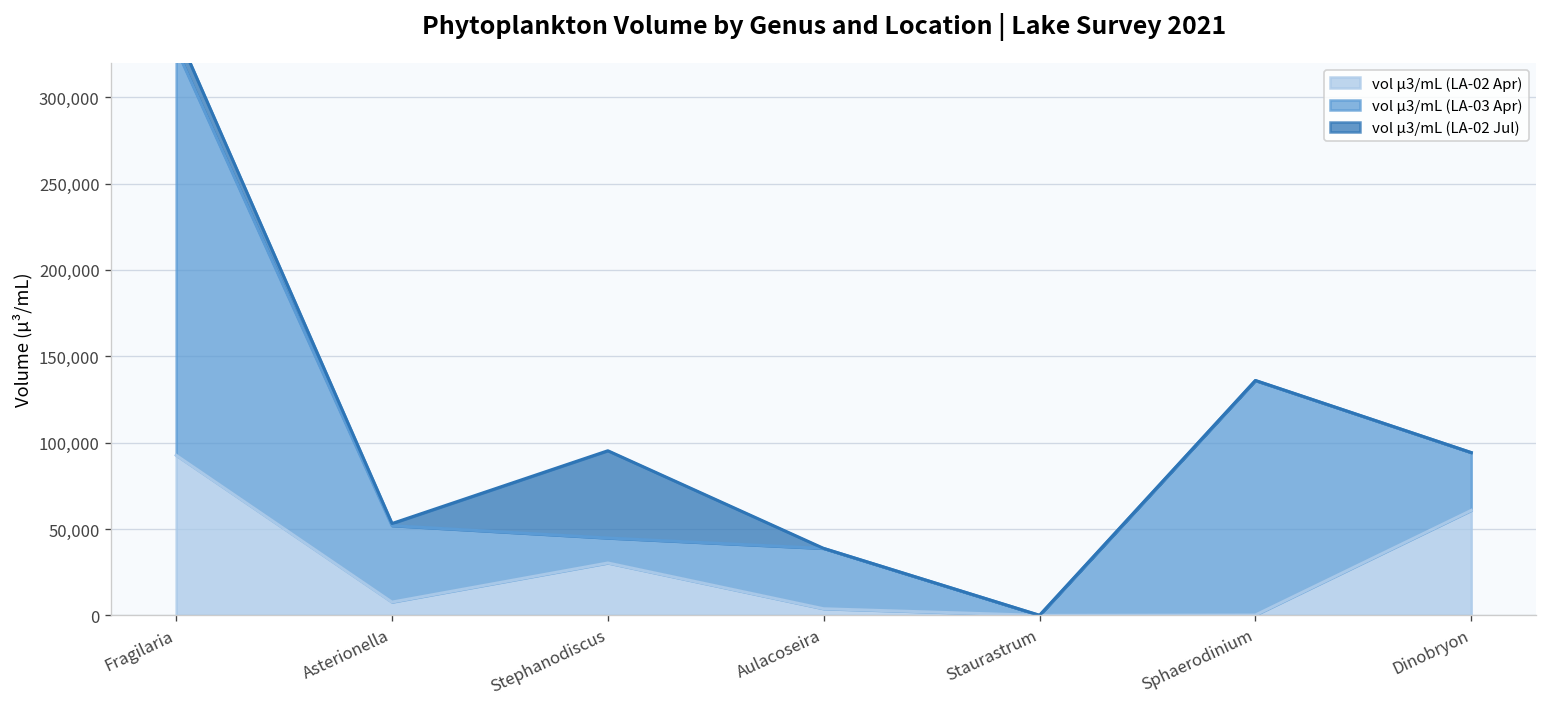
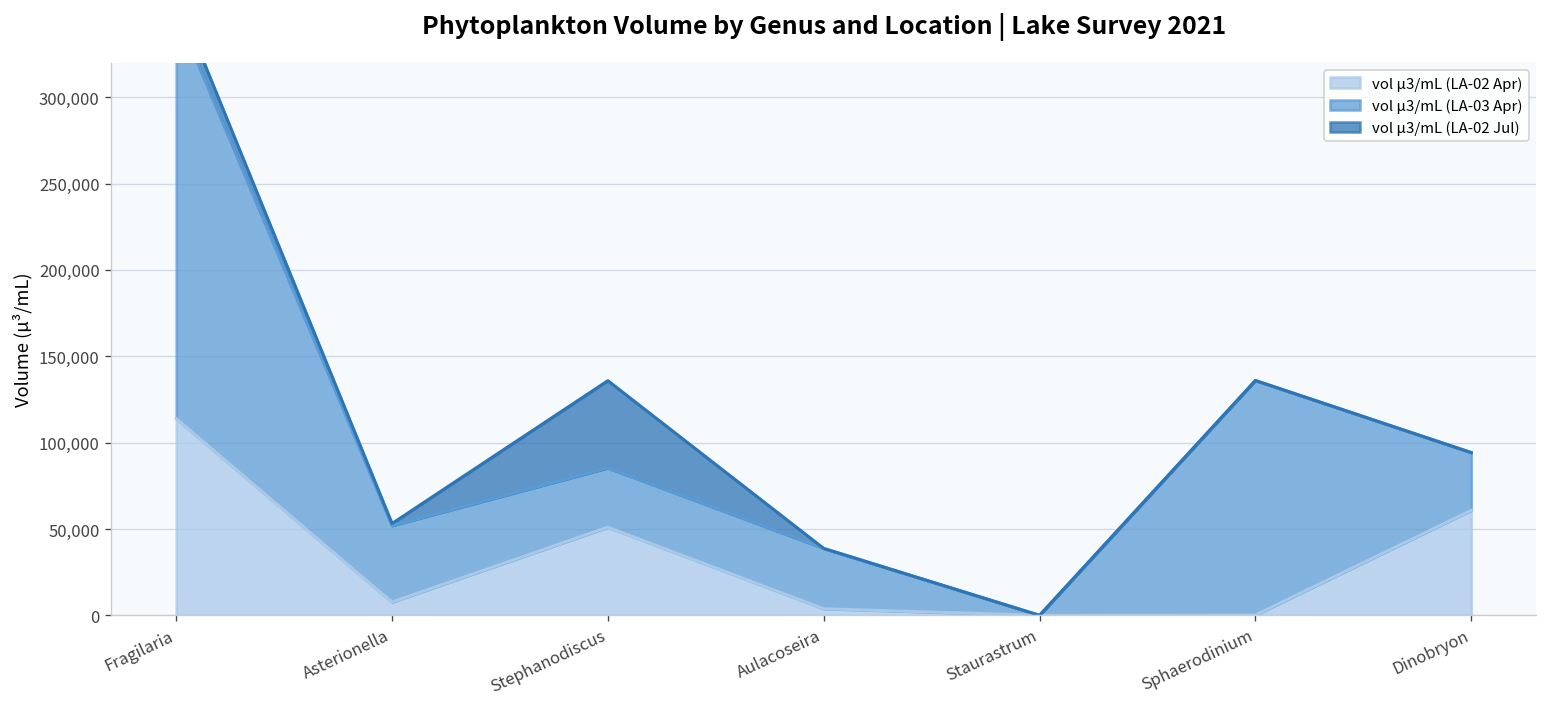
vol µ3/mL (LA-02 Apr), Fragilaria: 93,000 -> 114,000
vol µ3/mL (LA-02 Apr), Stephanodiscus: 30,000 -> 51,000
vol µ3/mL (LA-03 Apr), Stephanodiscus: 14,000 -> 34,000
